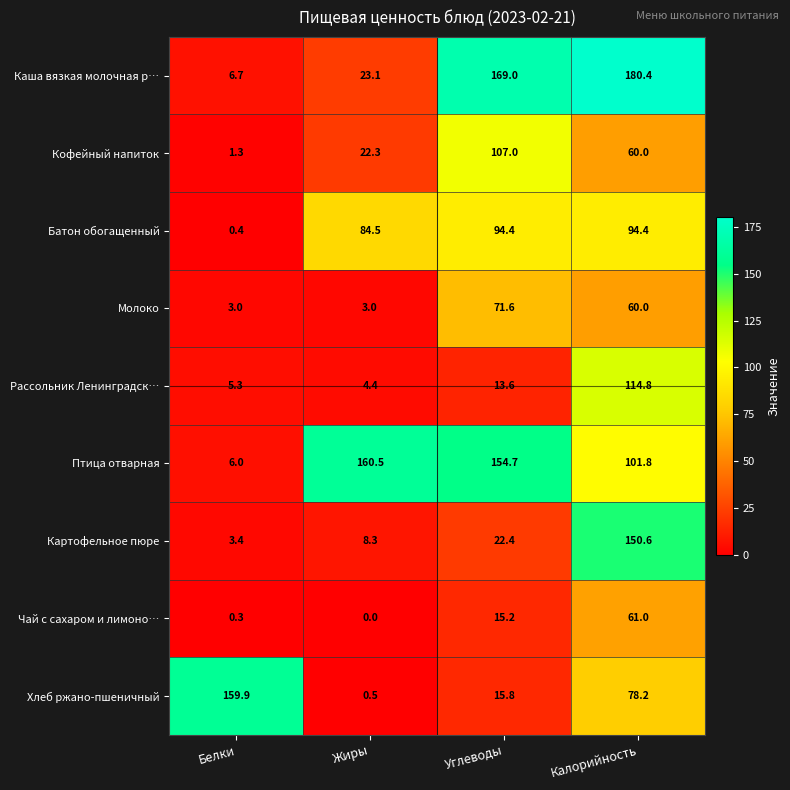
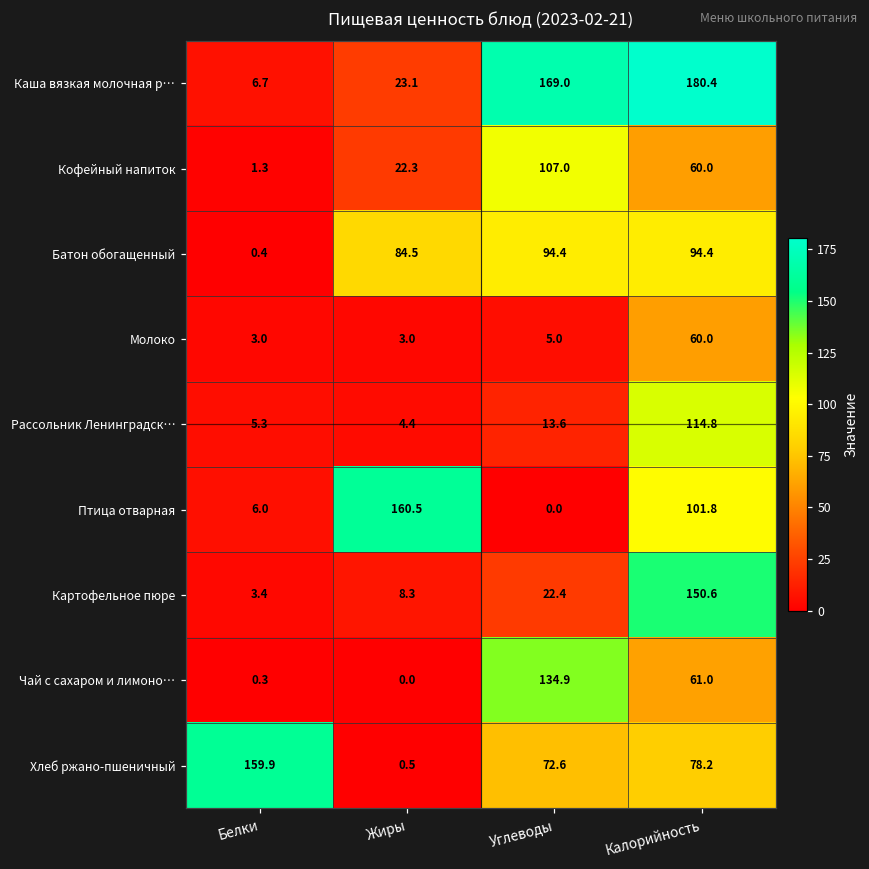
Молоко, Углеводы: 71.6 -> 5.0
Птица отварная, Углеводы: 154.7 -> 0.0
Чай с сахаром и лимоно…, Углеводы: 15.2 -> 134.9
Хлеб ржано-пшеничный, Углеводы: 15.8 -> 72.6
